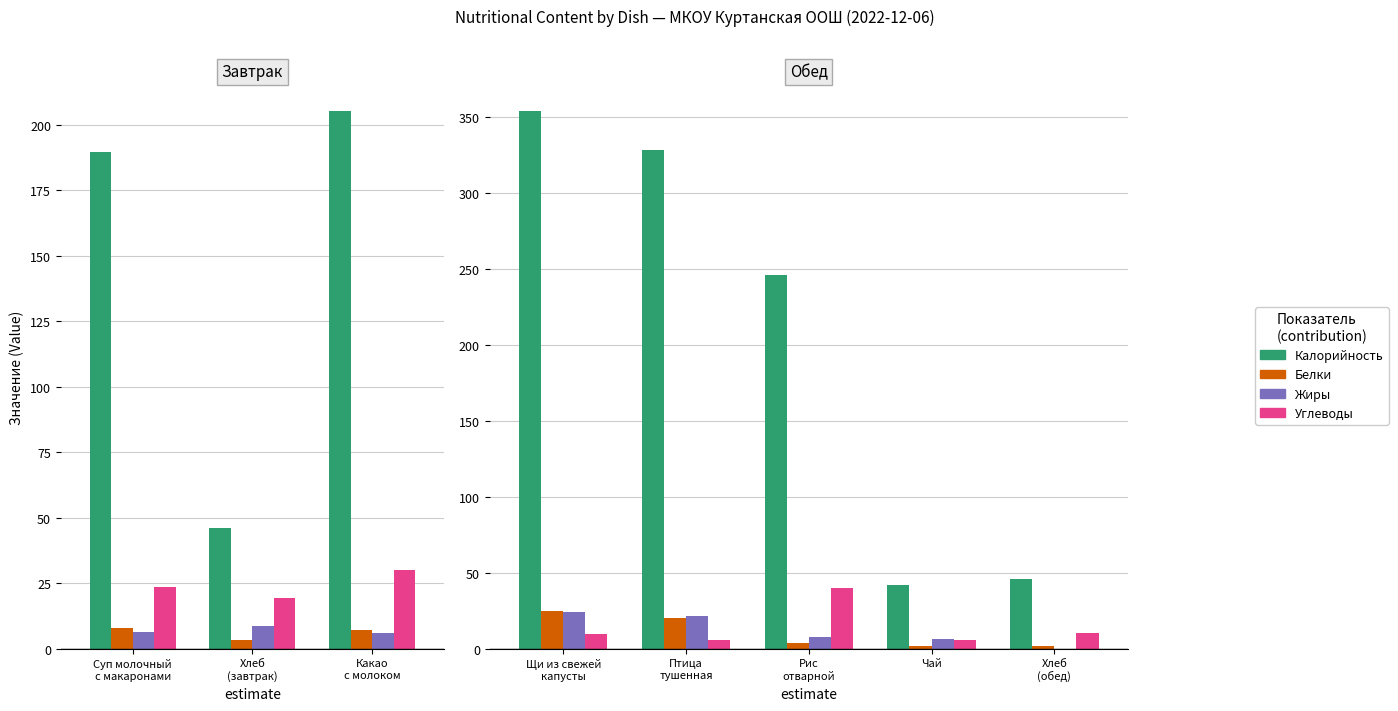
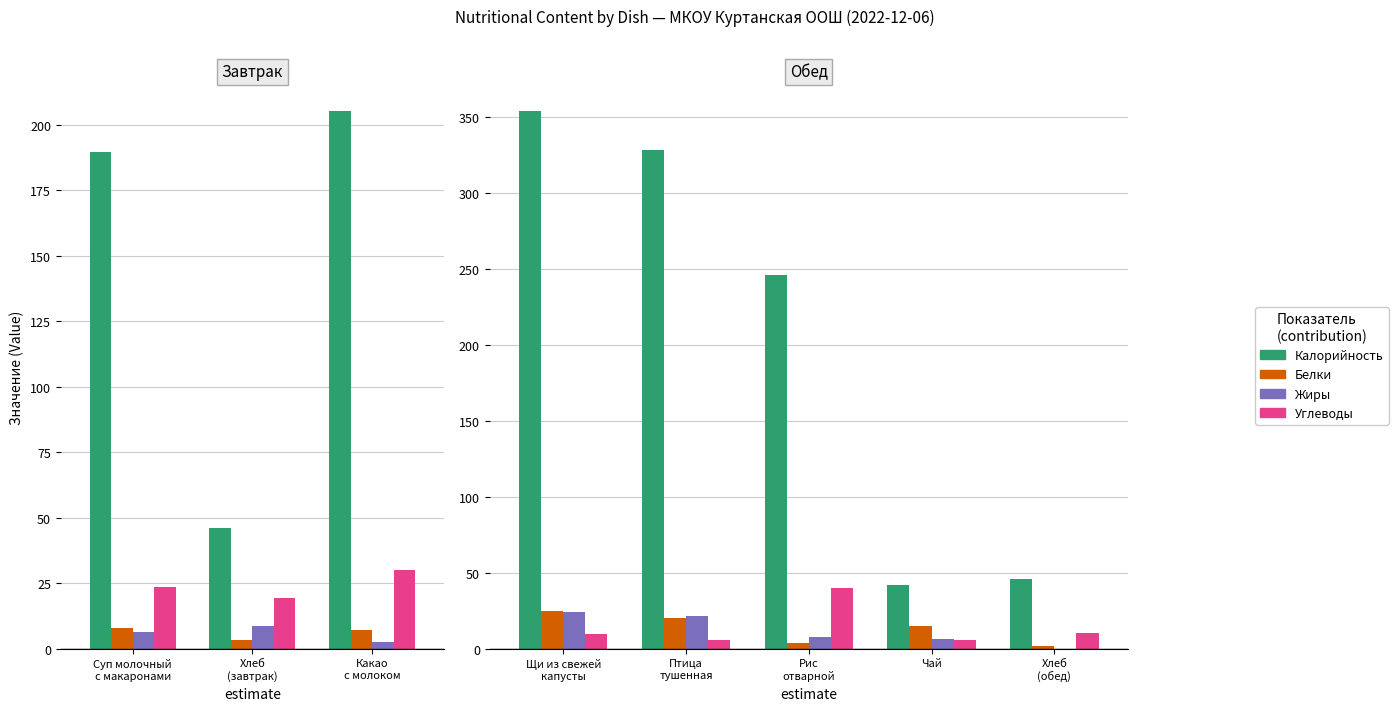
Завтрак, Жиры, Какао с молоком: 6 -> 3
Обед, Белки, Чай: 2 -> 15
